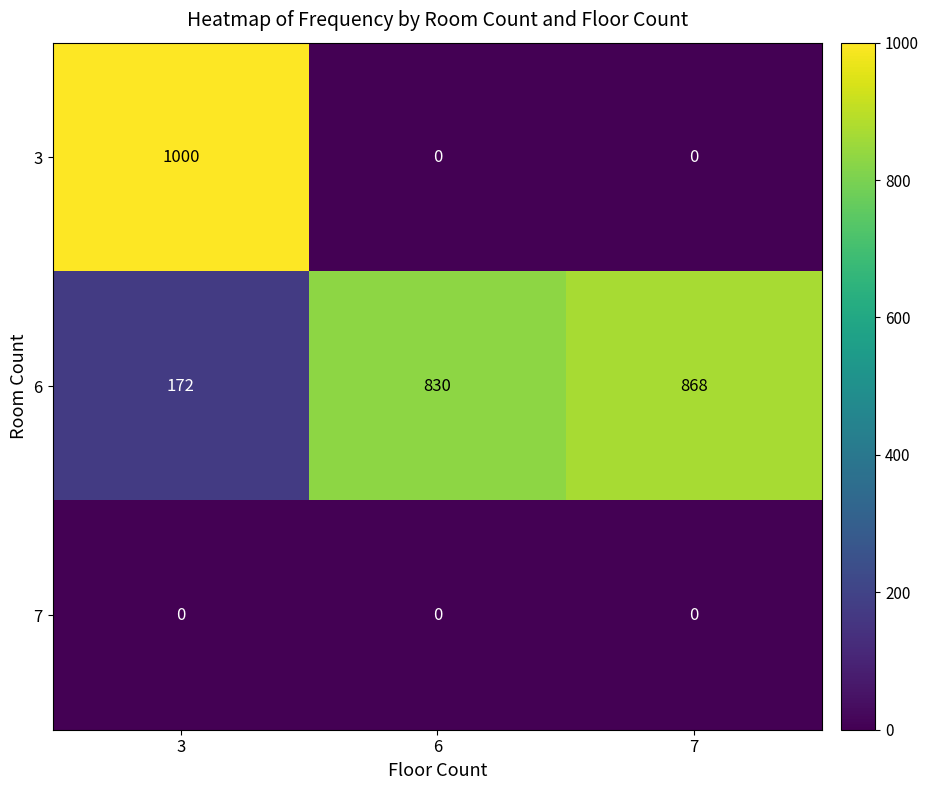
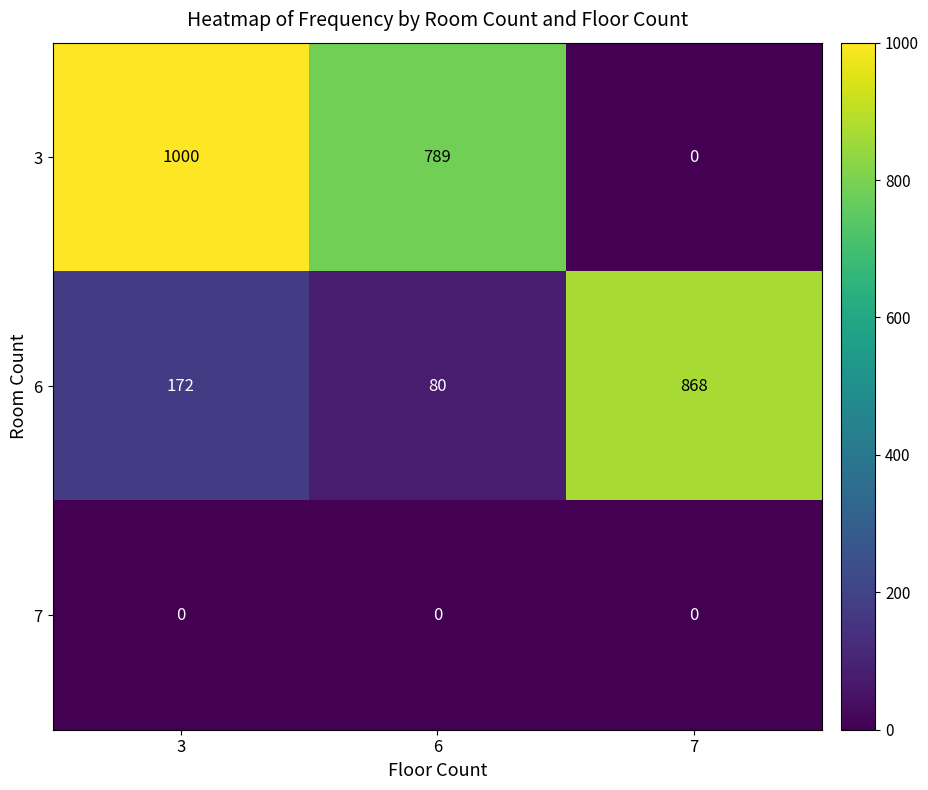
3, 6: 0 -> 789
6, 6: 830 -> 80
